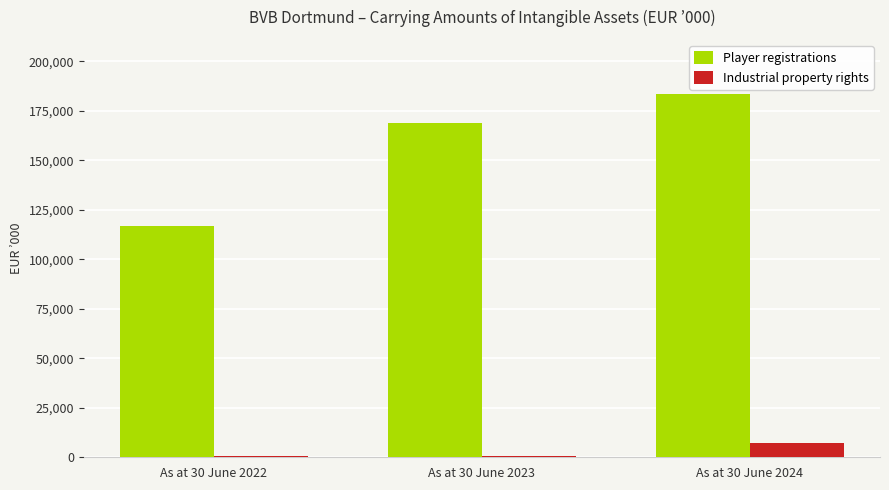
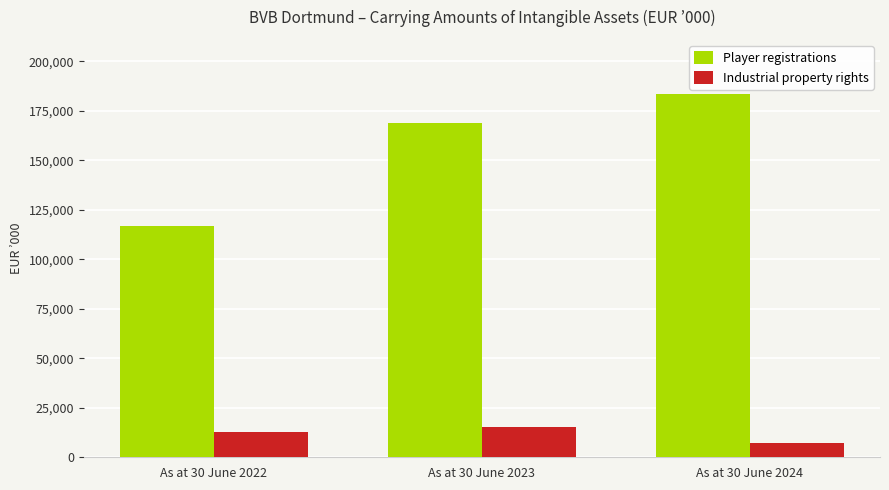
Industrial property rights, As at 30 June 2022: 1,000 -> 13,000
Industrial property rights, As at 30 June 2023: 1,000 -> 15,000
